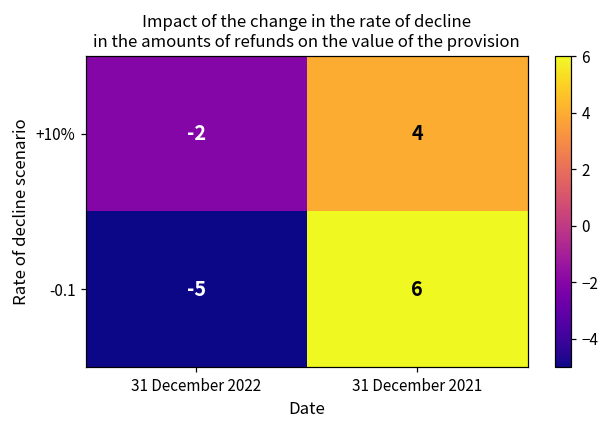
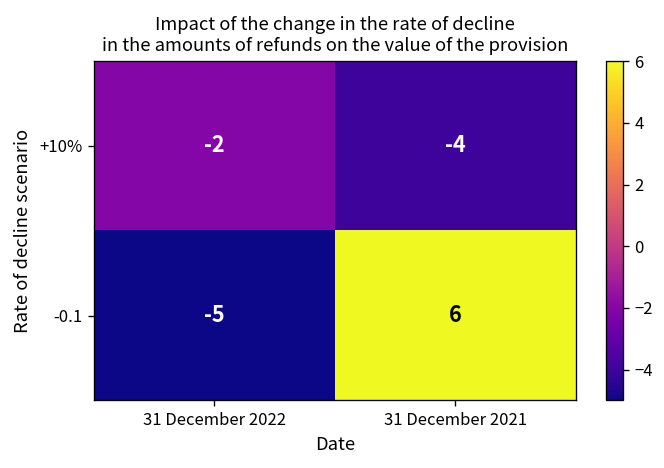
+10%, 31 December 2021: 4 -> -4
